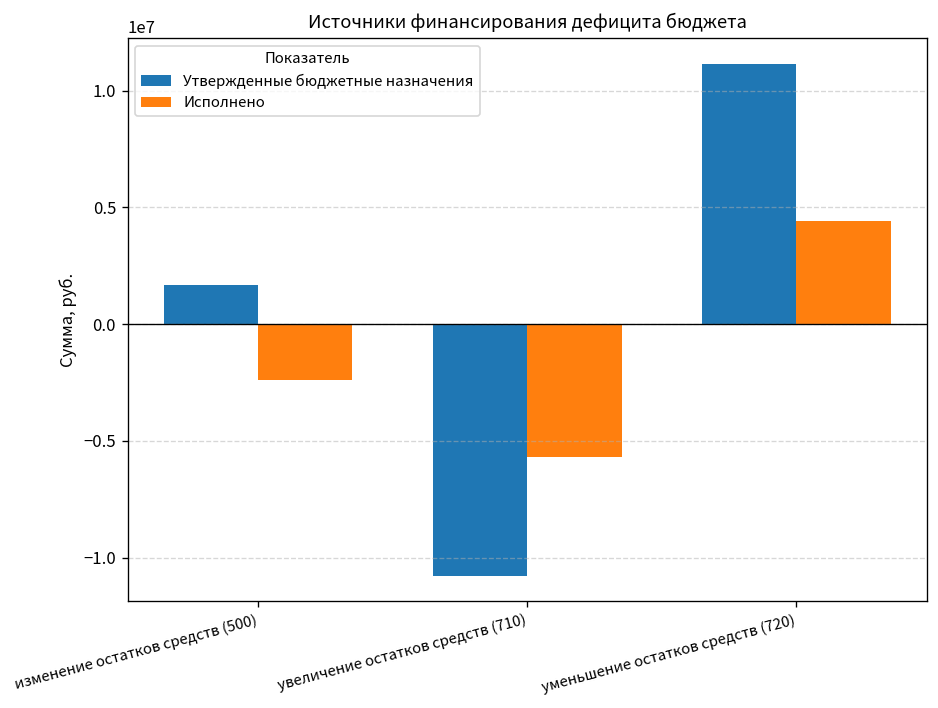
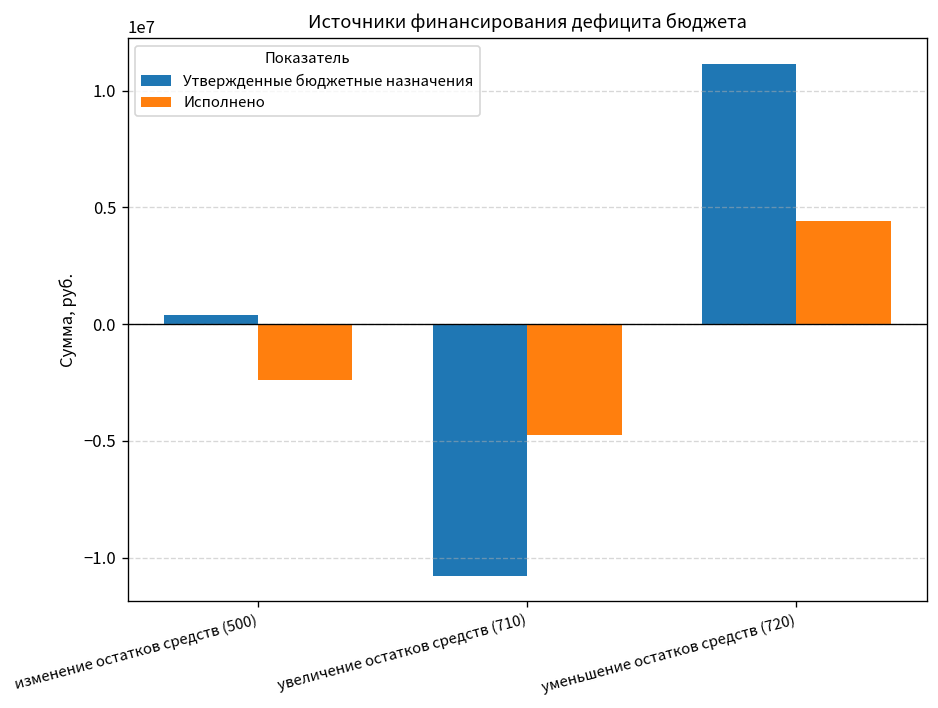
Утвержденные бюджетные назначения, изменение остатков средств (500): 1700000 -> 400000
Исполнено, увеличение остатков средств (710): -5700000 -> -4800000
